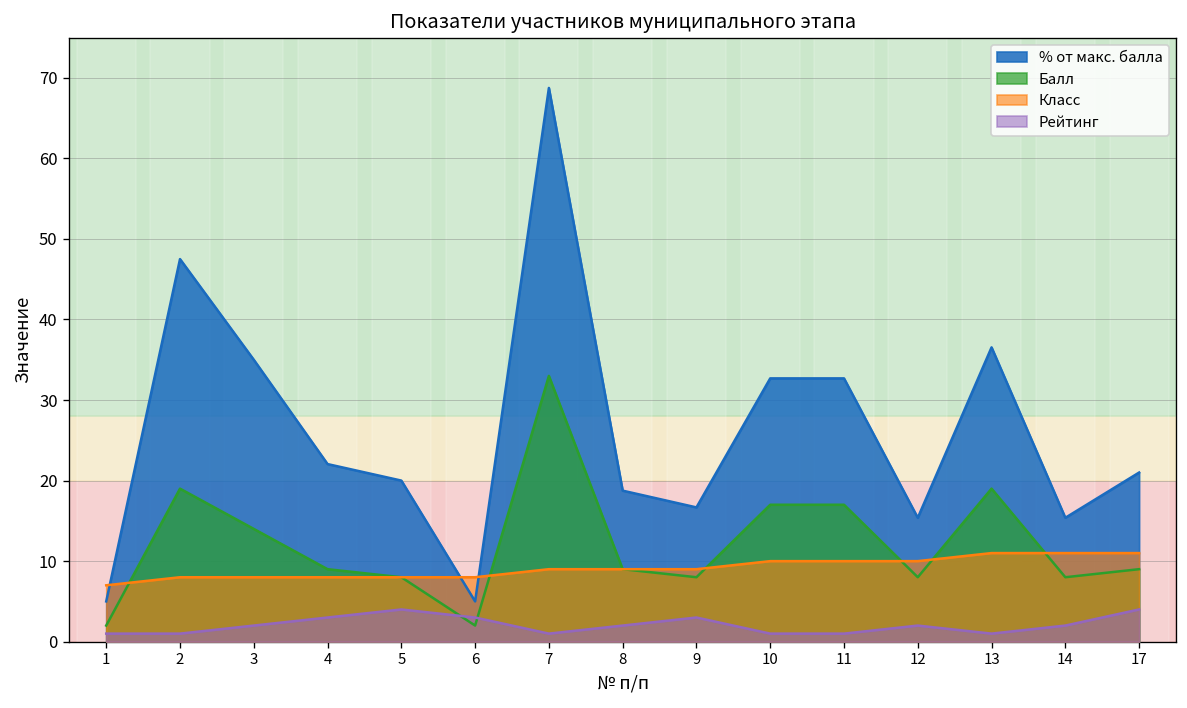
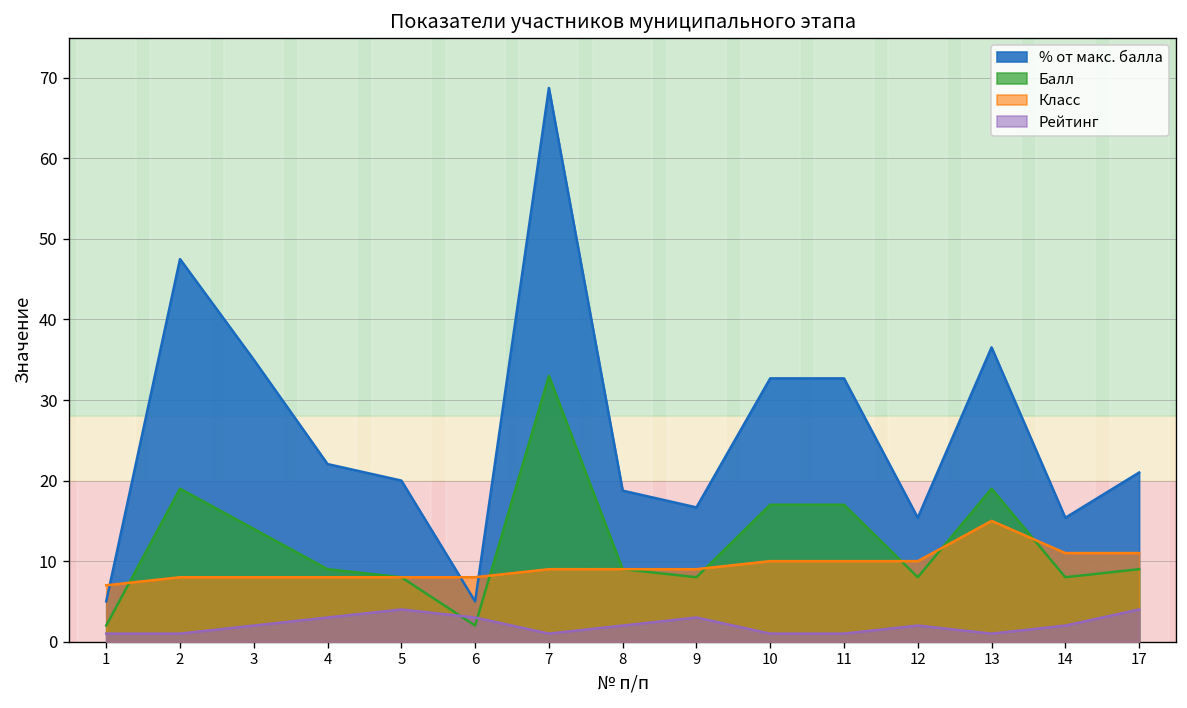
Класс, 13: 11 -> 15
